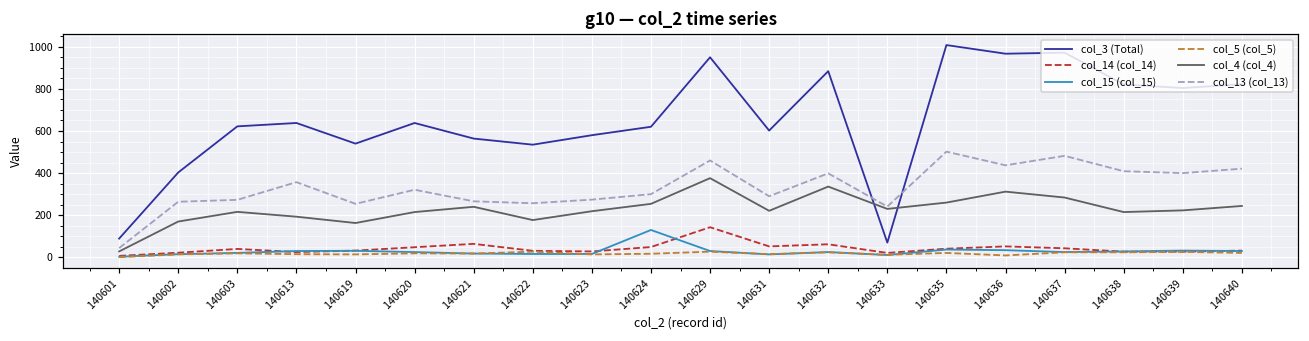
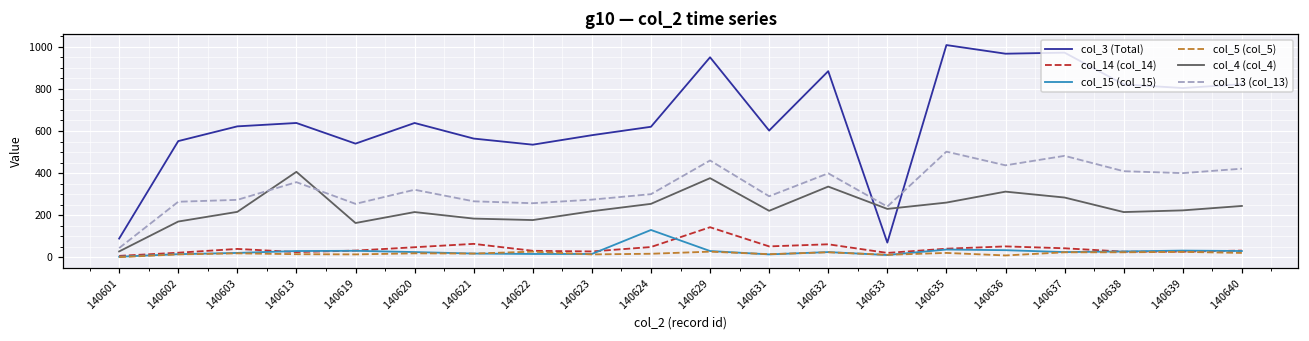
col_3 (Total), 140602: 400 -> 550
col_4 (col_4), 140613: 190 -> 410
col_4 (col_4), 140621: 240 -> 180
